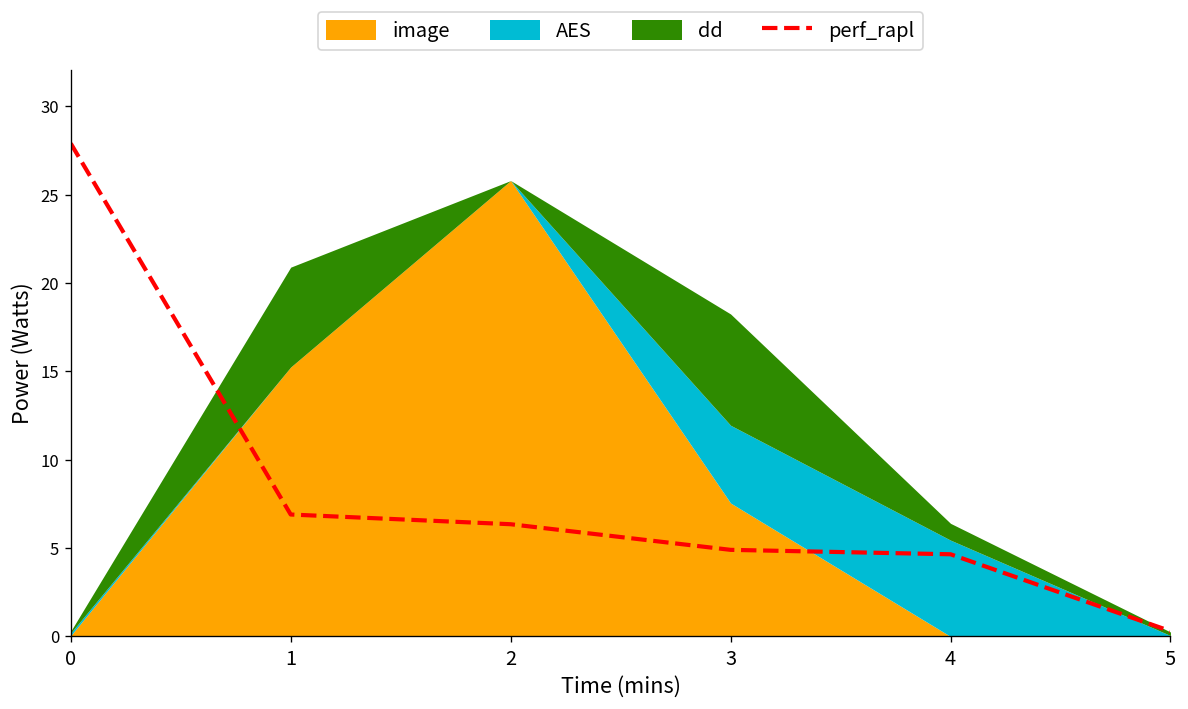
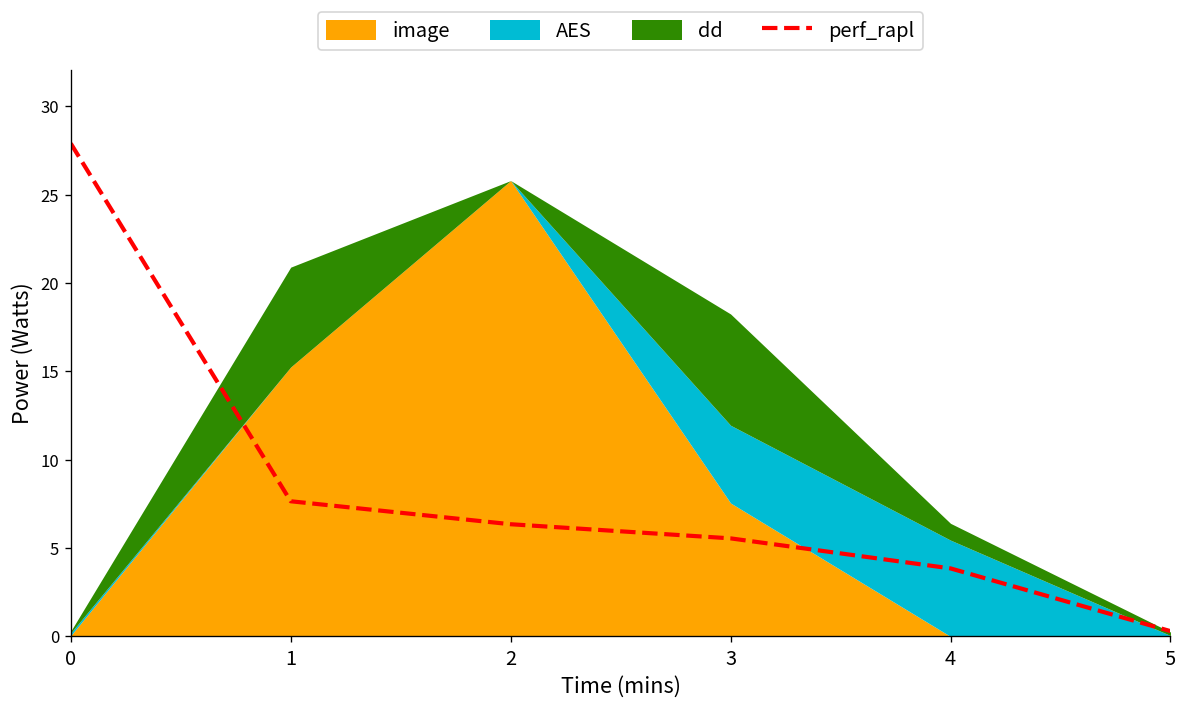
perf_rapl, 1: 6.9 -> 7.7
perf_rapl, 3: 4.9 -> 5.6
perf_rapl, 4: 4.7 -> 3.9
